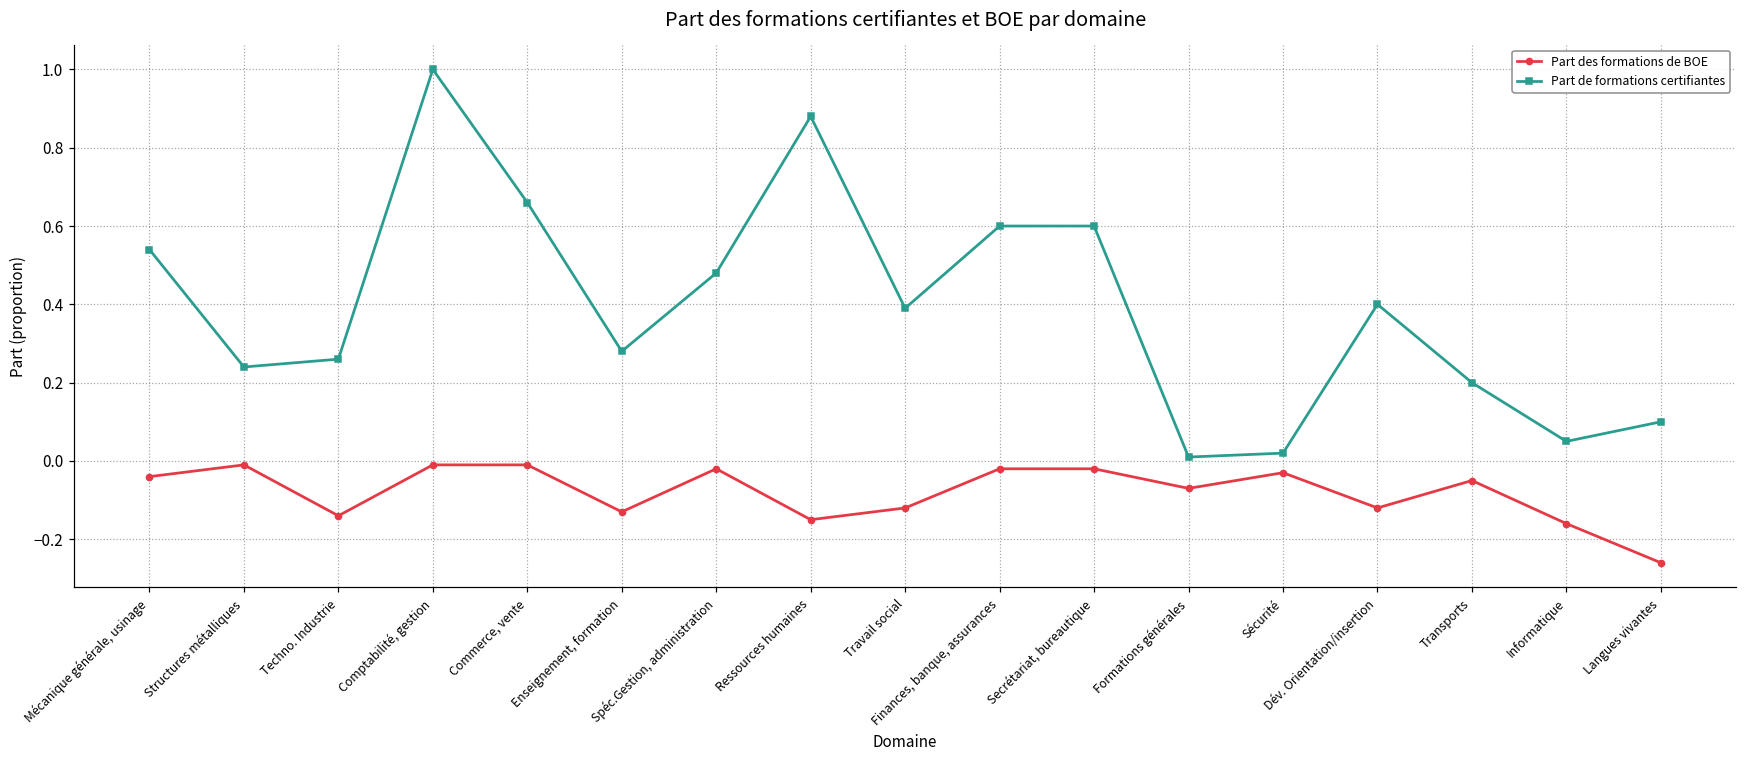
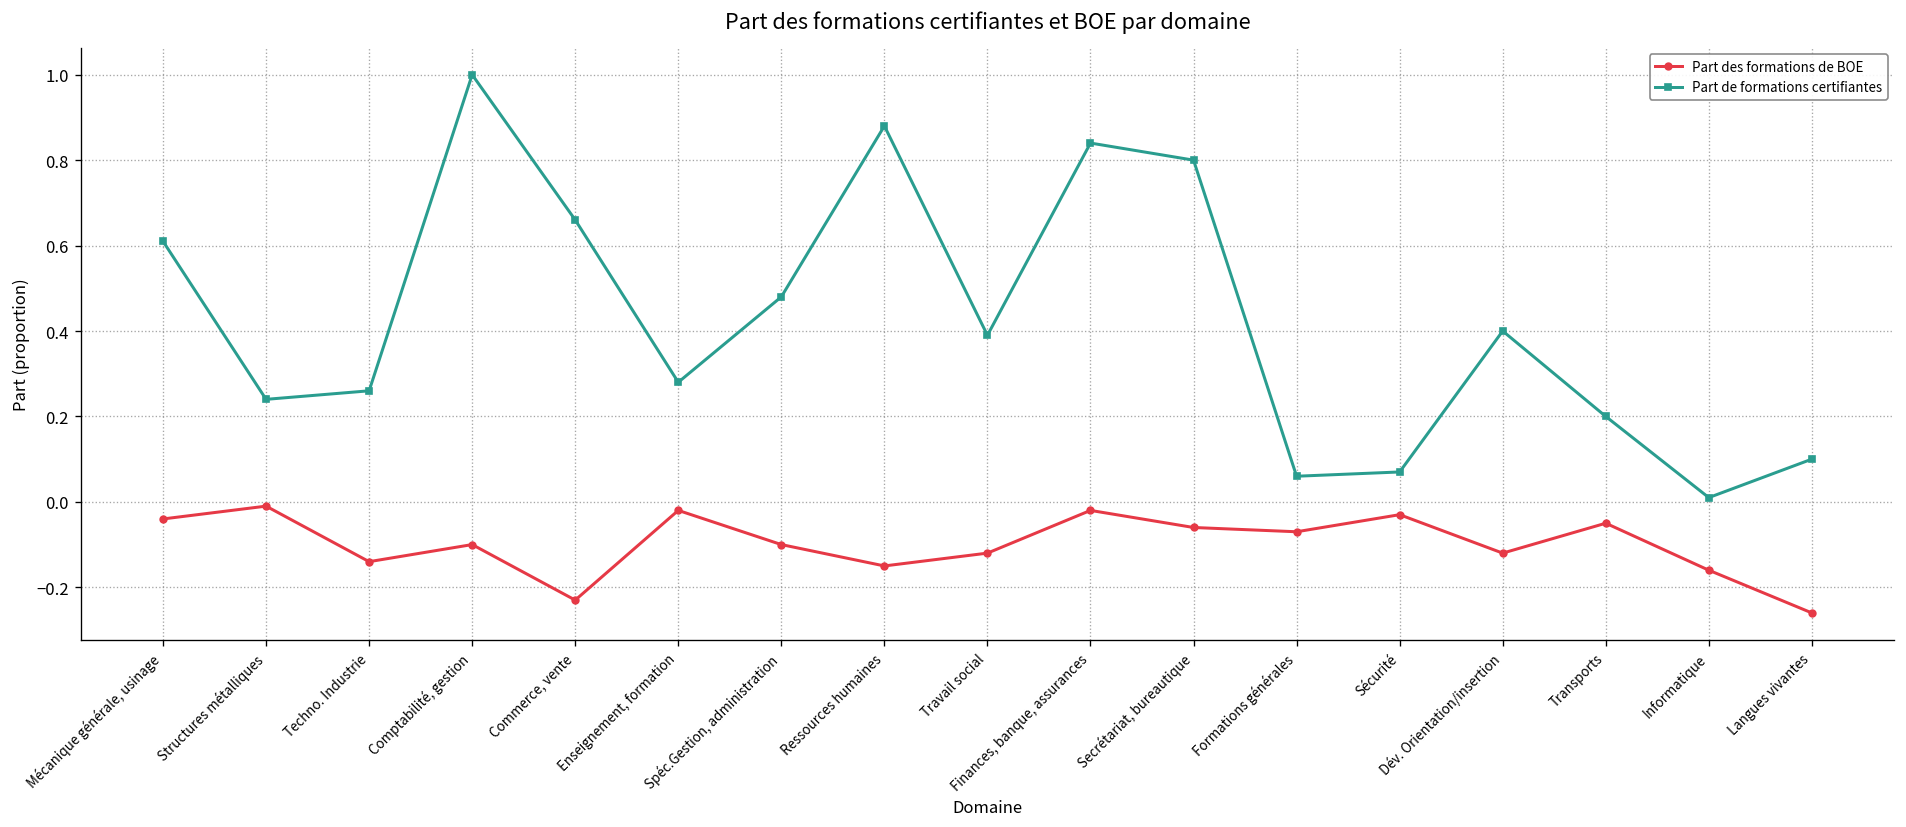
Part de formations certifiantes, Mécanique générale, usinage: 0.54 -> 0.61
Part des formations de BOE, Comptabilité, gestion: -0.01 -> -0.10
Part des formations de BOE, Commerce, vente: -0.01 -> -0.23
Part des formations de BOE, Enseignement, formation: -0.13 -> -0.02
Part des formations de BOE, Spéc.Gestion, administration: -0.02 -> -0.10
Part de formations certifiantes, Finances, banque, assurances: 0.60 -> 0.84
Part des formations de BOE, Secrétariat, bureautique: -0.02 -> -0.06
Part de formations certifiantes, Secrétariat, bureautique: 0.6 -> 0.8
Part de formations certifiantes, Formations générales: 0.01 -> 0.06
Part de formations certifiantes, Sécurité: 0.02 -> 0.07
Part de formations certifiantes, Informatique: 0.05 -> 0.01
